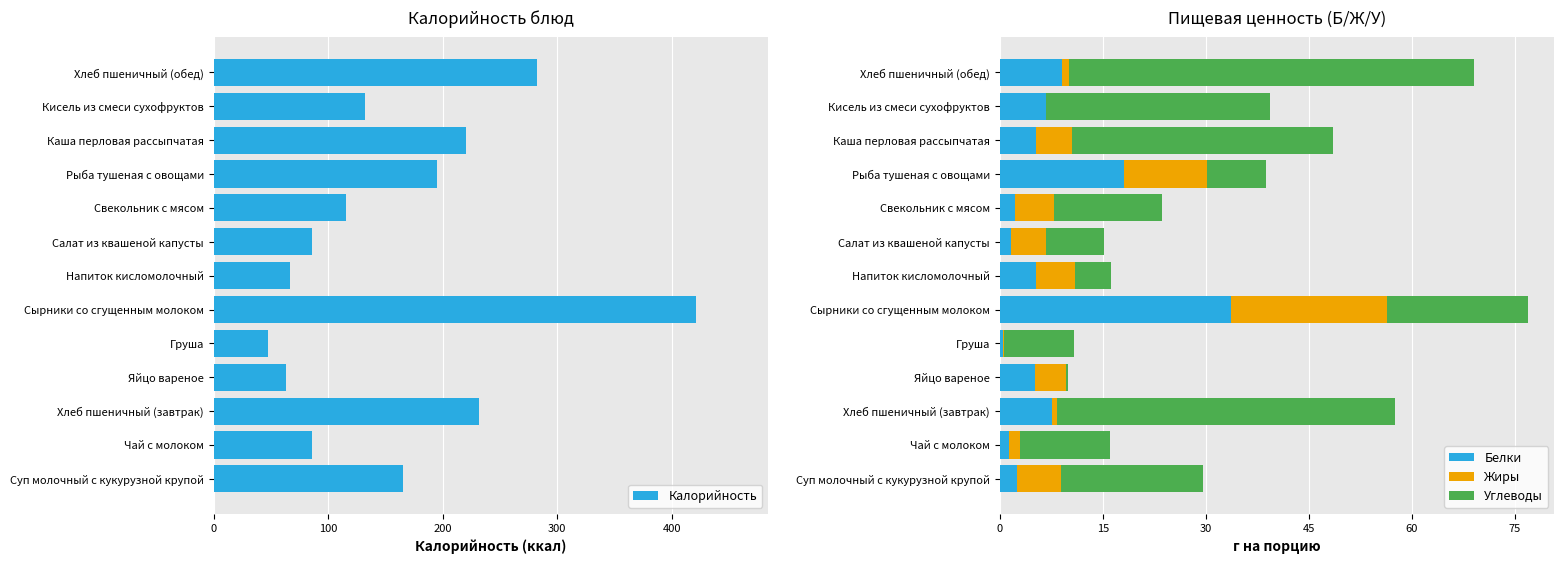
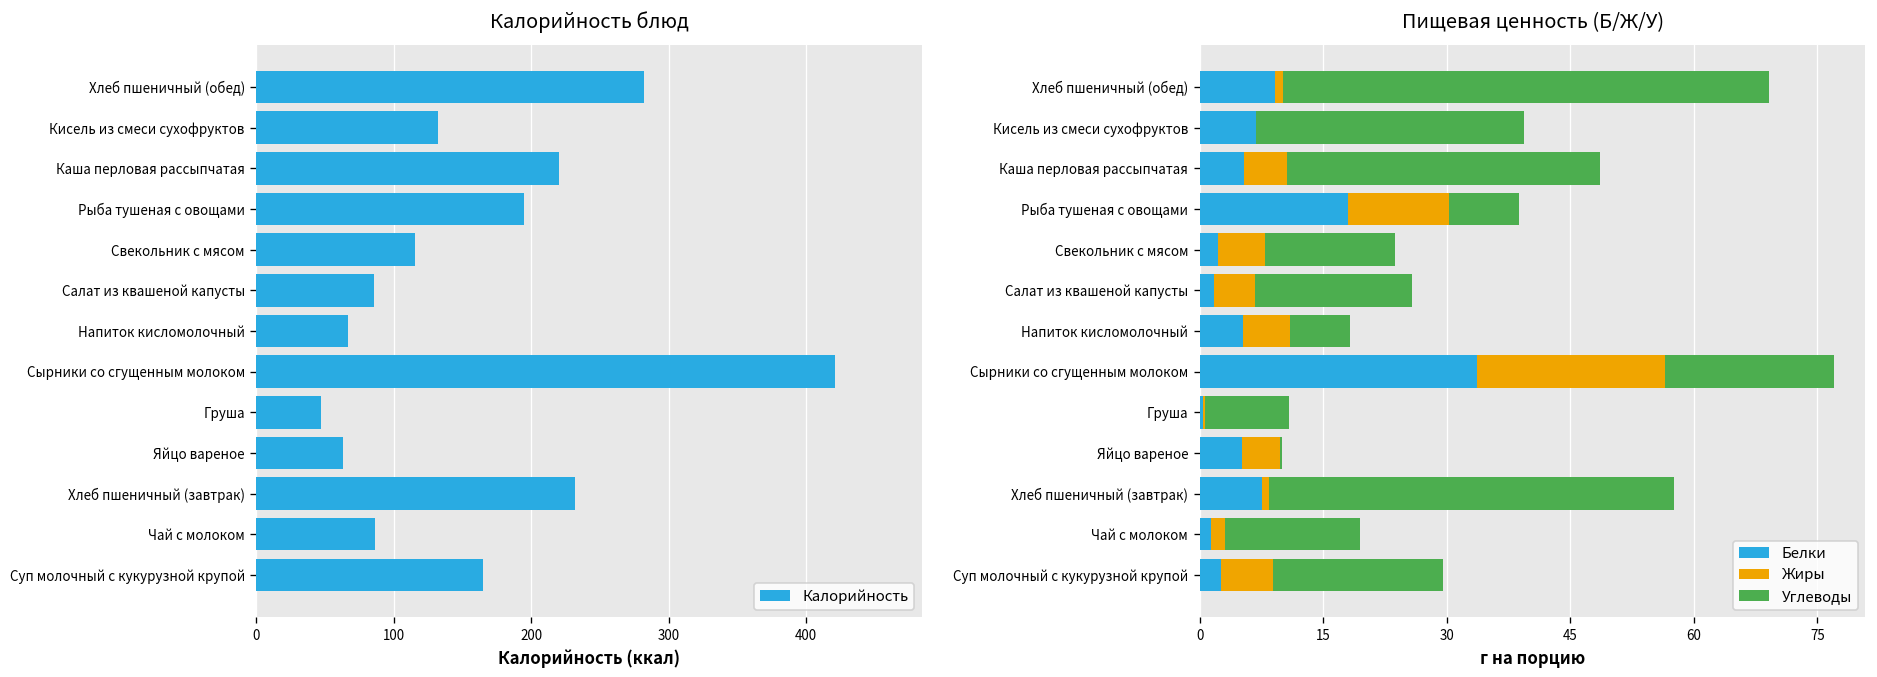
Пищевая ценность (Б/Ж/У), Углеводы, Салат из квашеной капусты: 8 -> 19
Пищевая ценность (Б/Ж/У), Углеводы, Напиток кисломолочный: 5 -> 7
Пищевая ценность (Б/Ж/У), Углеводы, Чай с молоком: 13 -> 16
